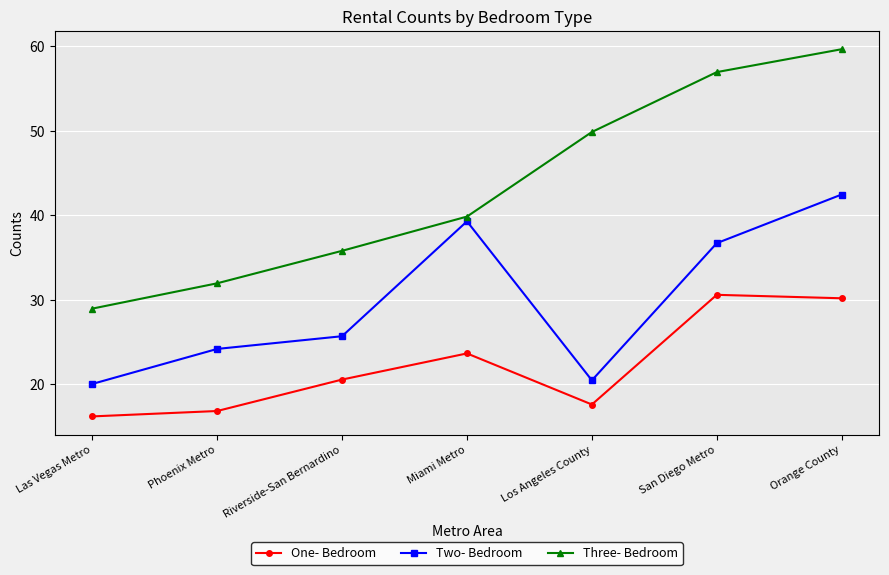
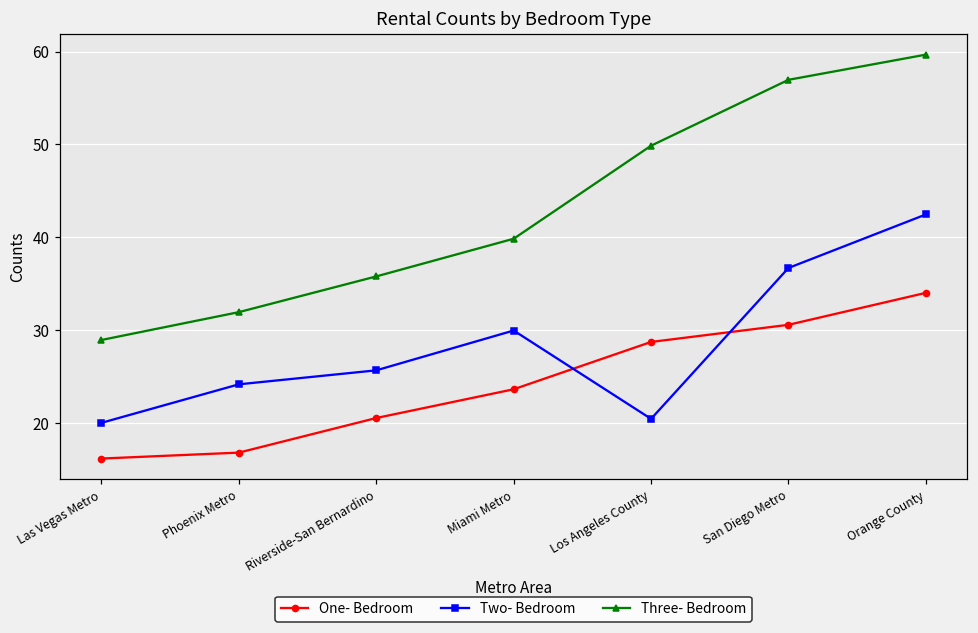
Two- Bedroom, Miami Metro: 39 -> 30
One- Bedroom, Los Angeles County: 18 -> 29
One- Bedroom, Orange County: 30 -> 34
